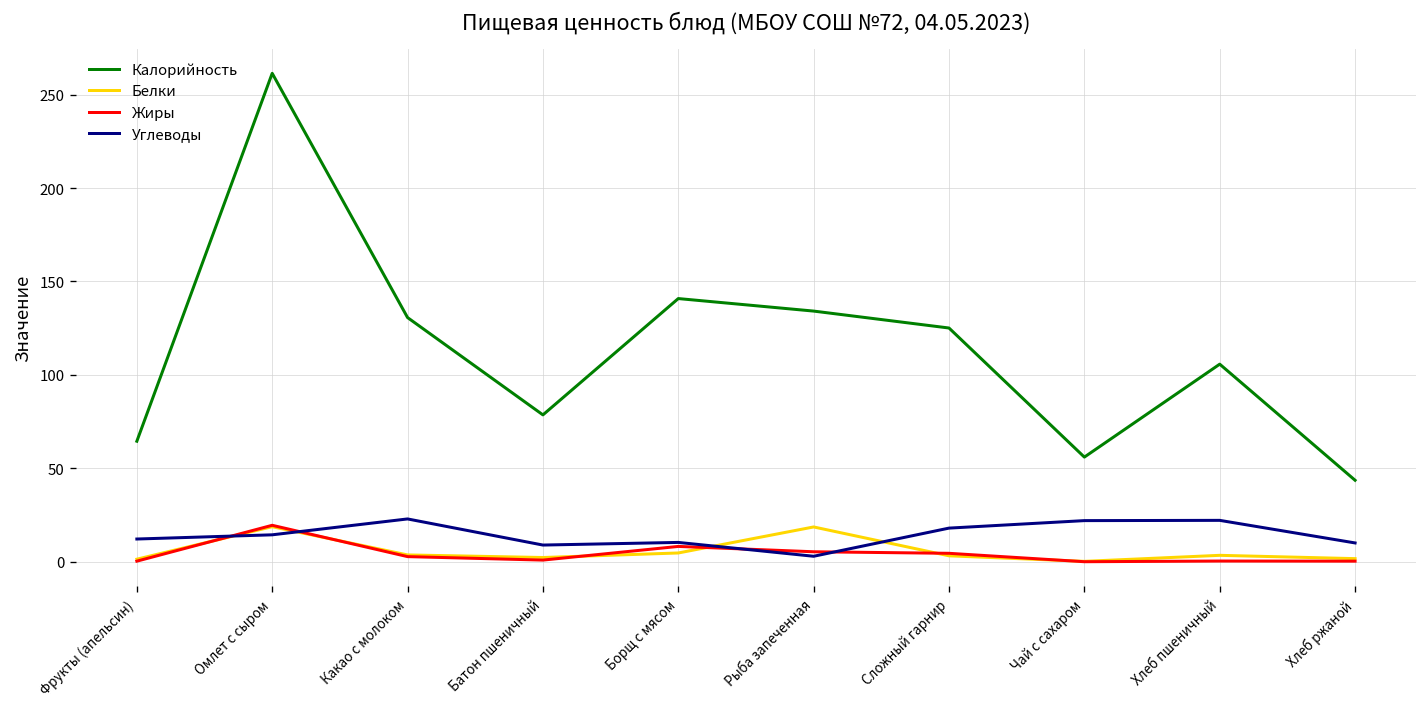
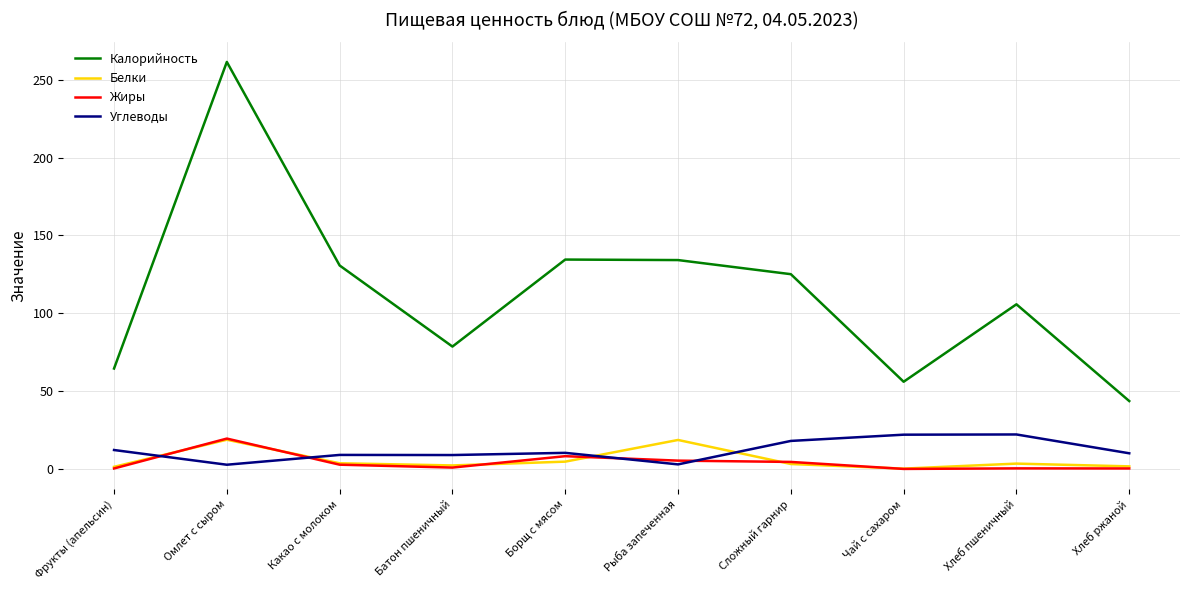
Углеводы, Омлет с сыром: 14 -> 3
Углеводы, Какао с молоком: 23 -> 9
Калорийность, Борщ с мясом: 141 -> 134
